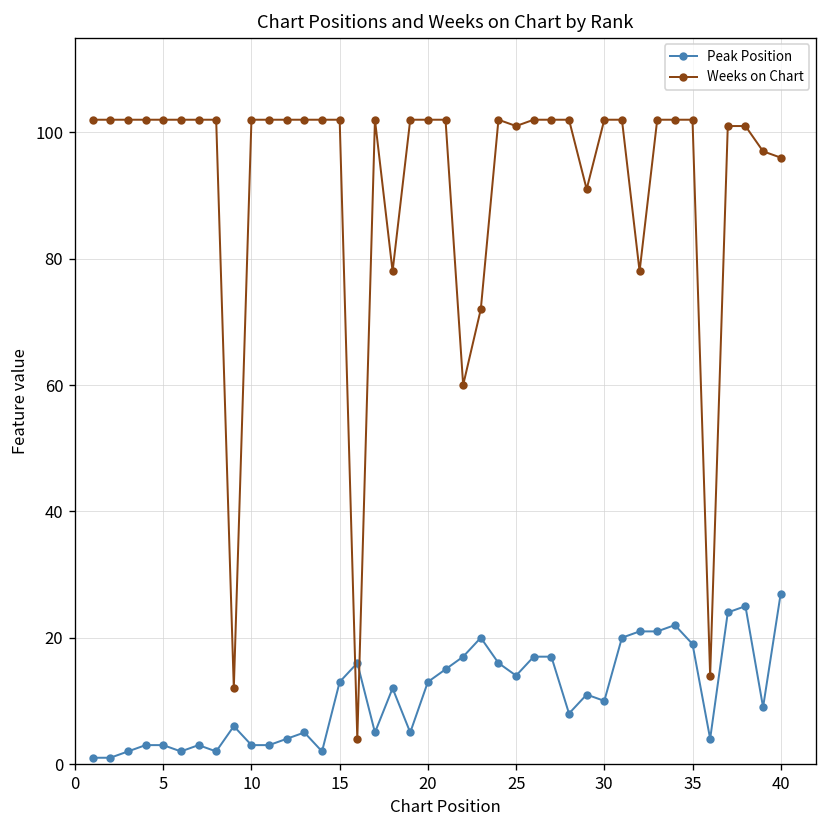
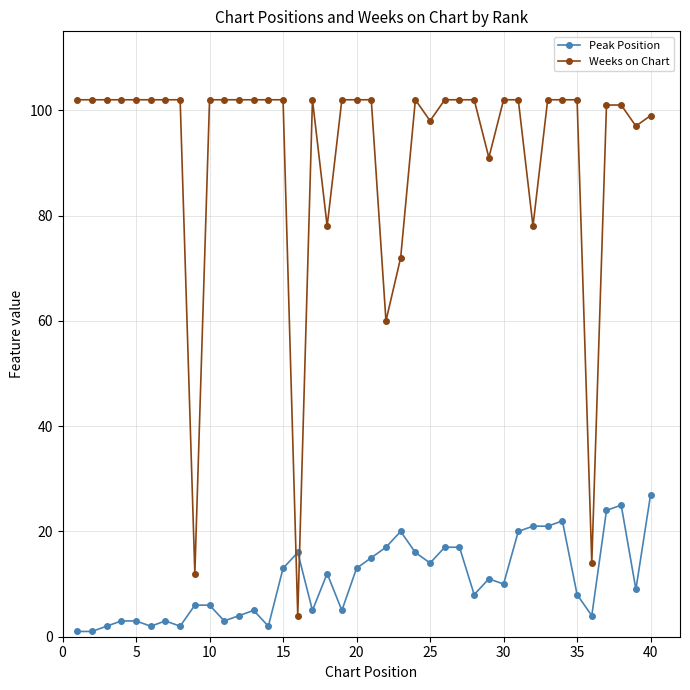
Peak Position, 10: 3 -> 6
Weeks on Chart, 25: 101 -> 98
Peak Position, 35: 19 -> 8
Weeks on Chart, 40: 96 -> 99
